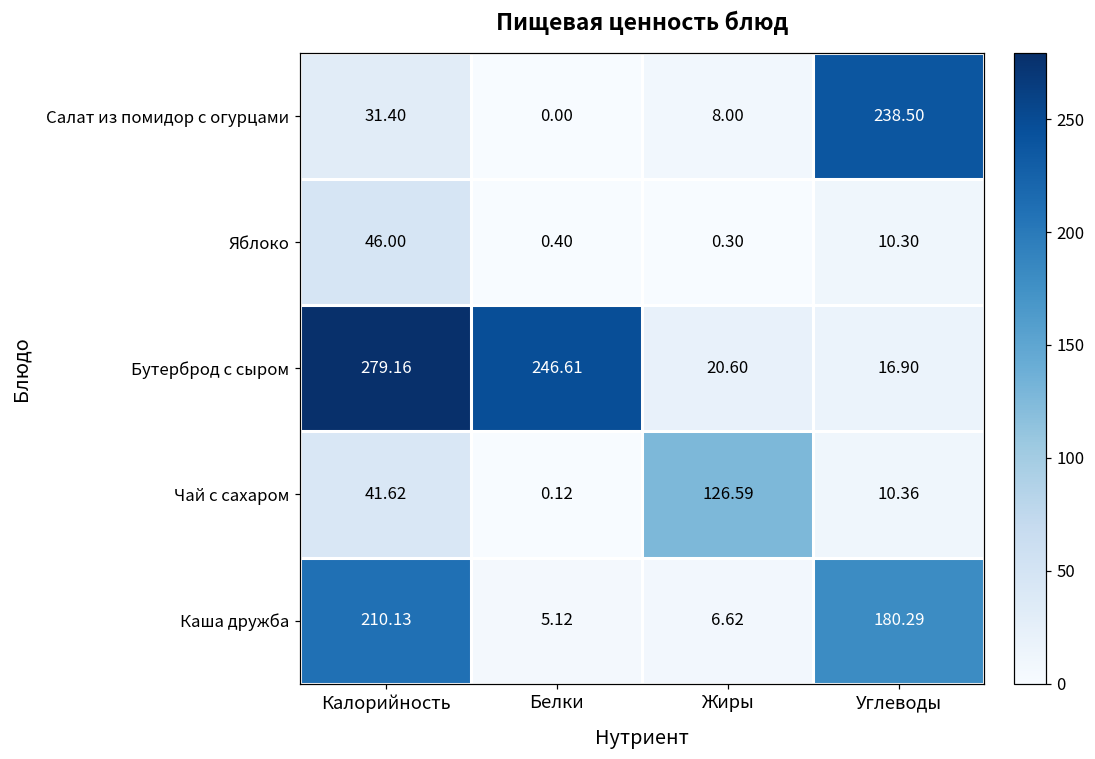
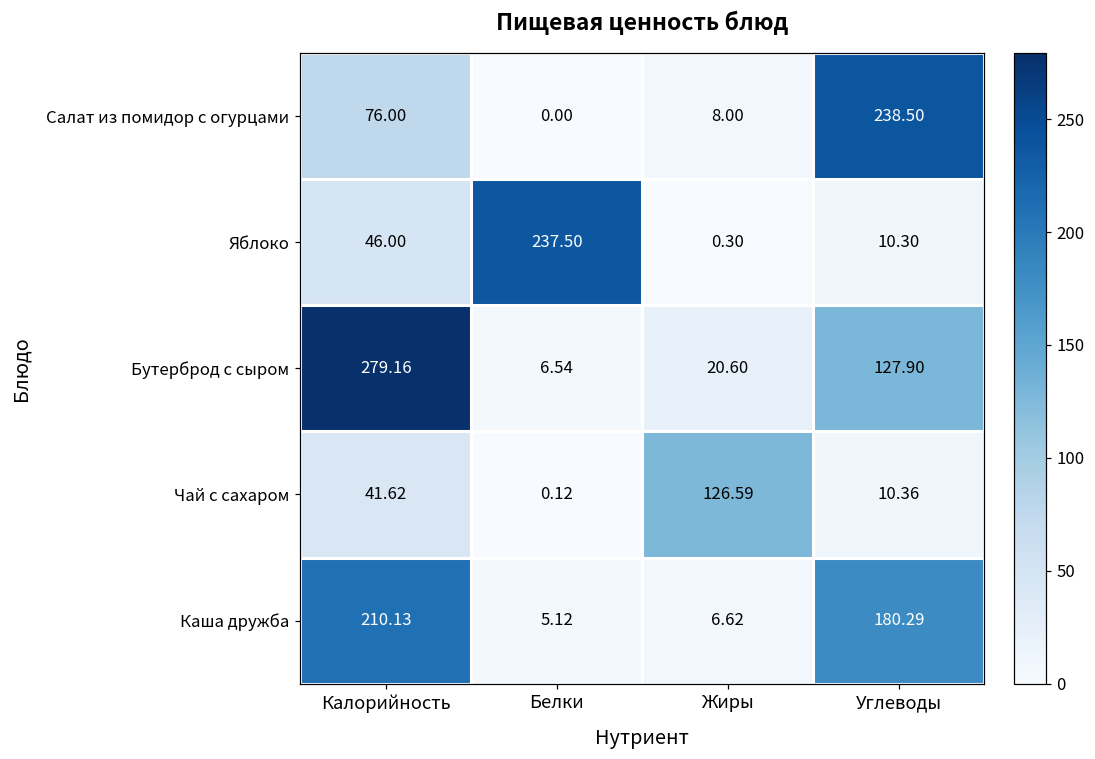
Салат из помидор с огурцами, Калорийность: 31.40 -> 76.00
Яблоко, Белки: 0.40 -> 237.50
Бутерброд с сыром, Белки: 246.61 -> 6.54
Бутерброд с сыром, Углеводы: 16.90 -> 127.90
